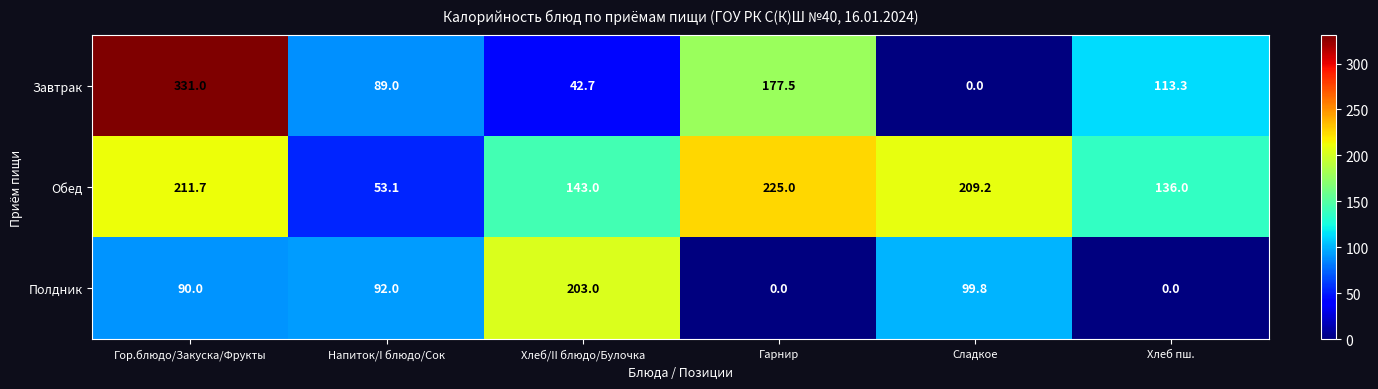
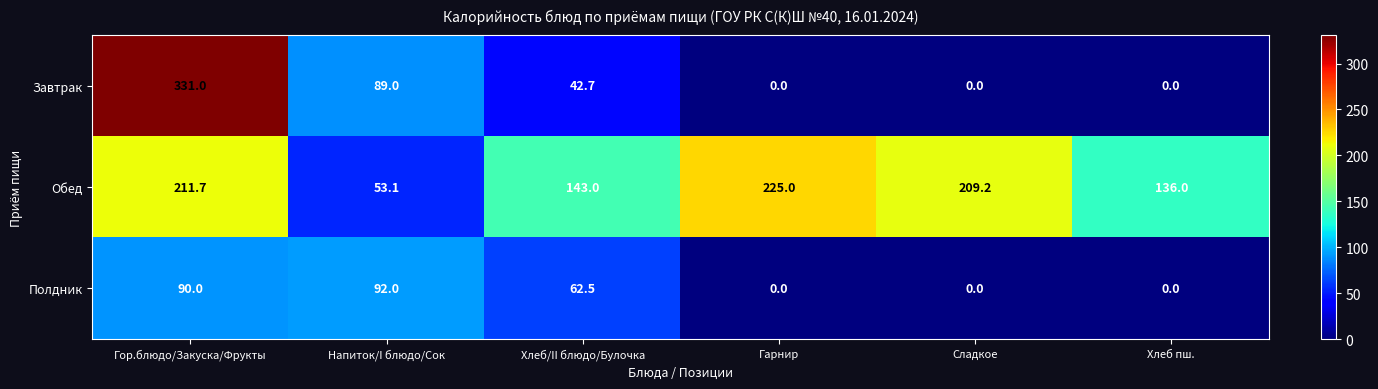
Завтрак, Гарнир: 177.5 -> 0.0
Завтрак, Хлеб пш.: 113.3 -> 0.0
Полдник, Хлеб/II блюдо/Булочка: 203.0 -> 62.5
Полдник, Сладкое: 99.8 -> 0.0
